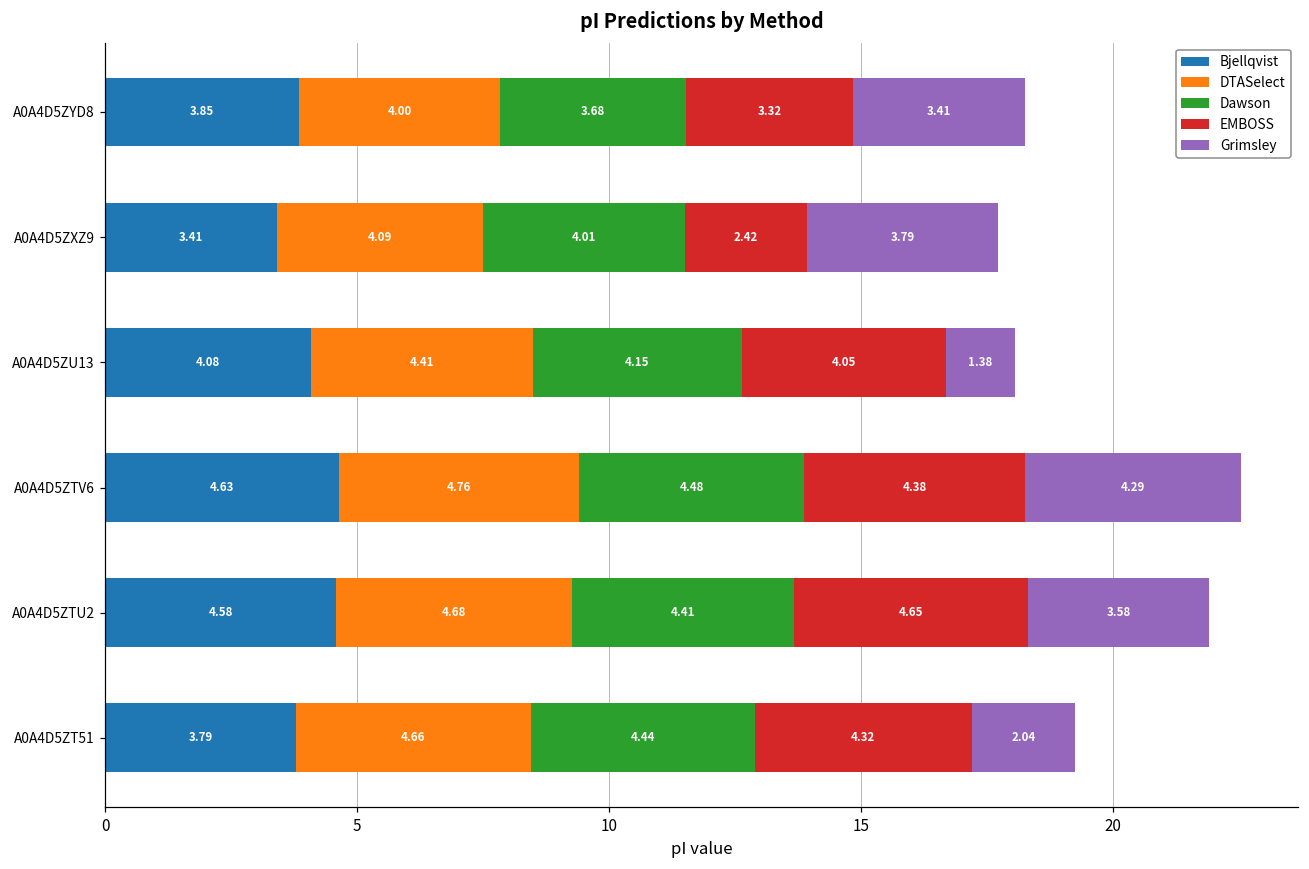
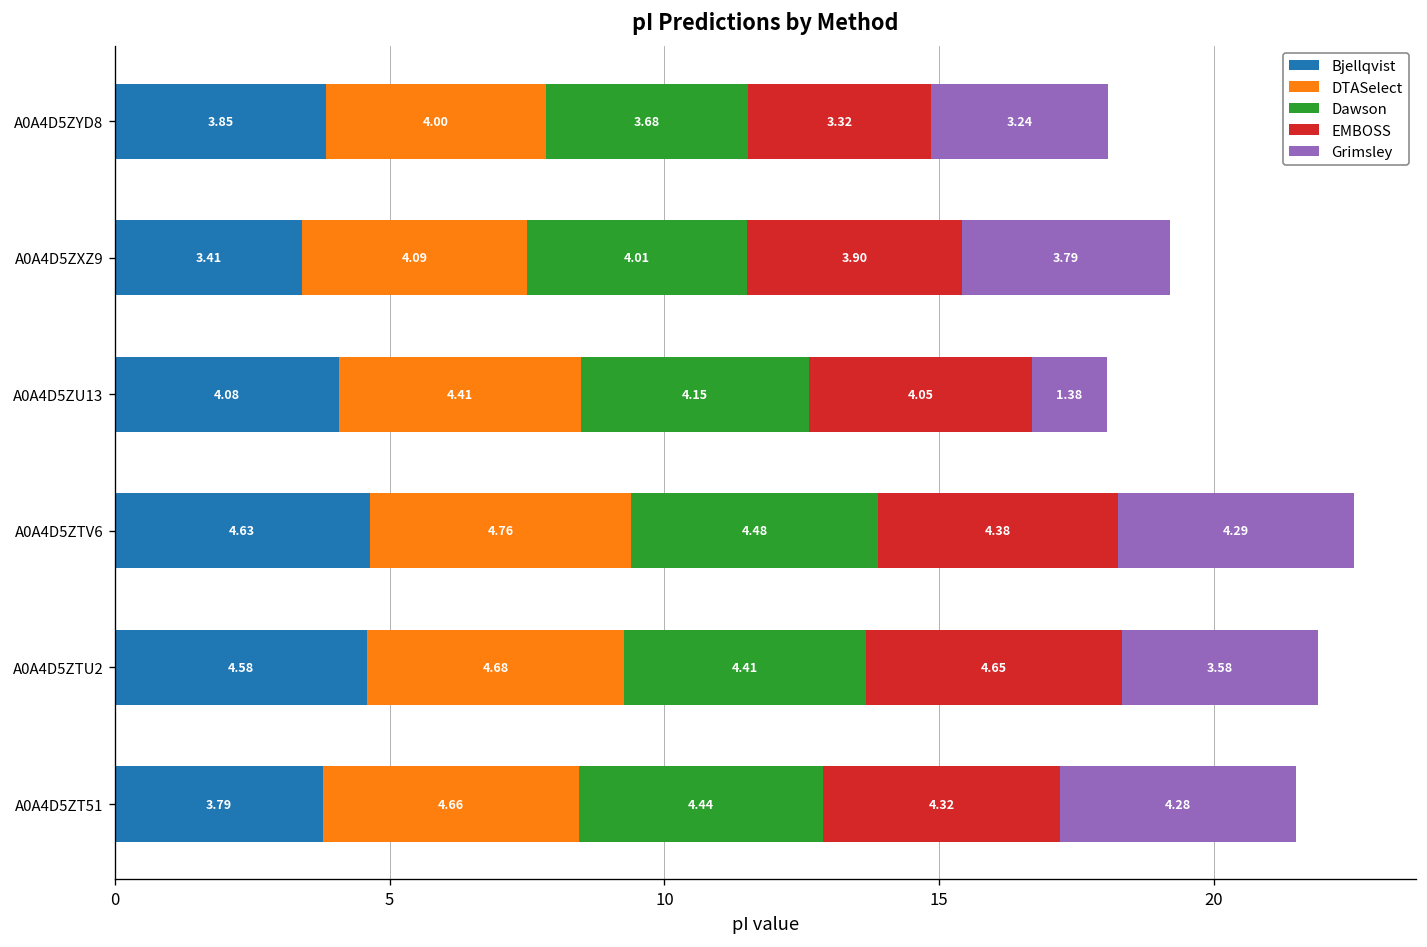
Grimsley, A0A4D5ZYD8: 3.41 -> 3.24
EMBOSS, A0A4D5ZXZ9: 2.42 -> 3.90
Grimsley, A0A4D5ZT51: 2.04 -> 4.28
